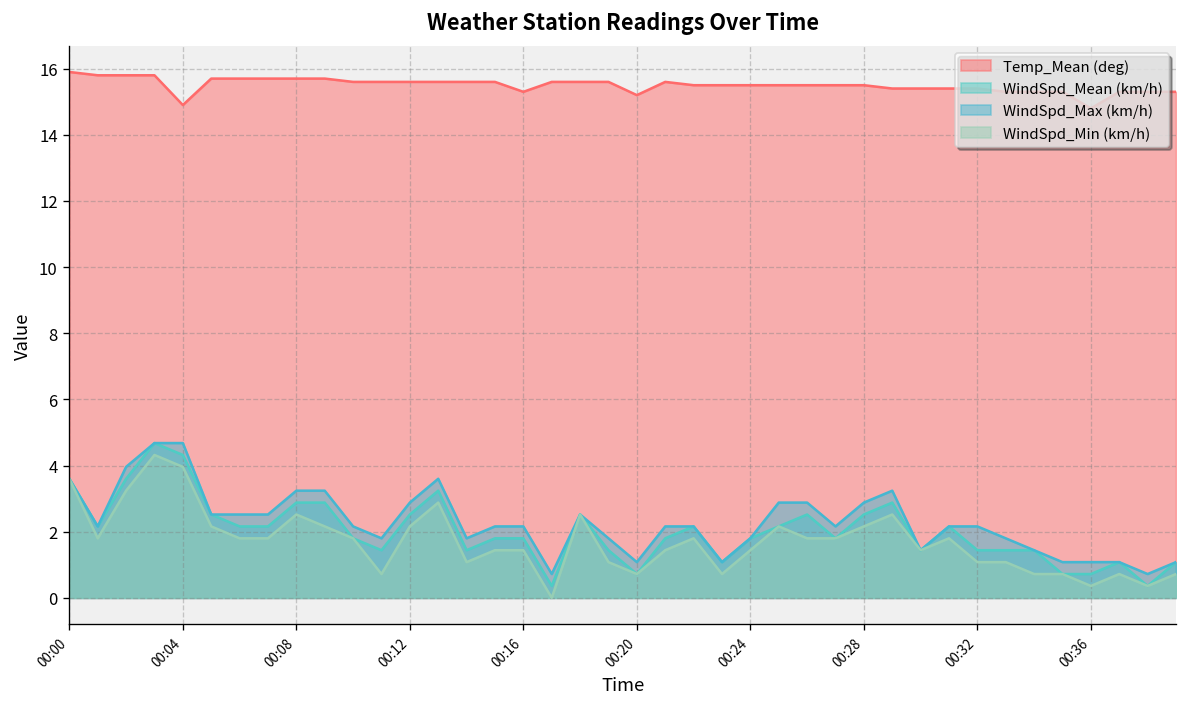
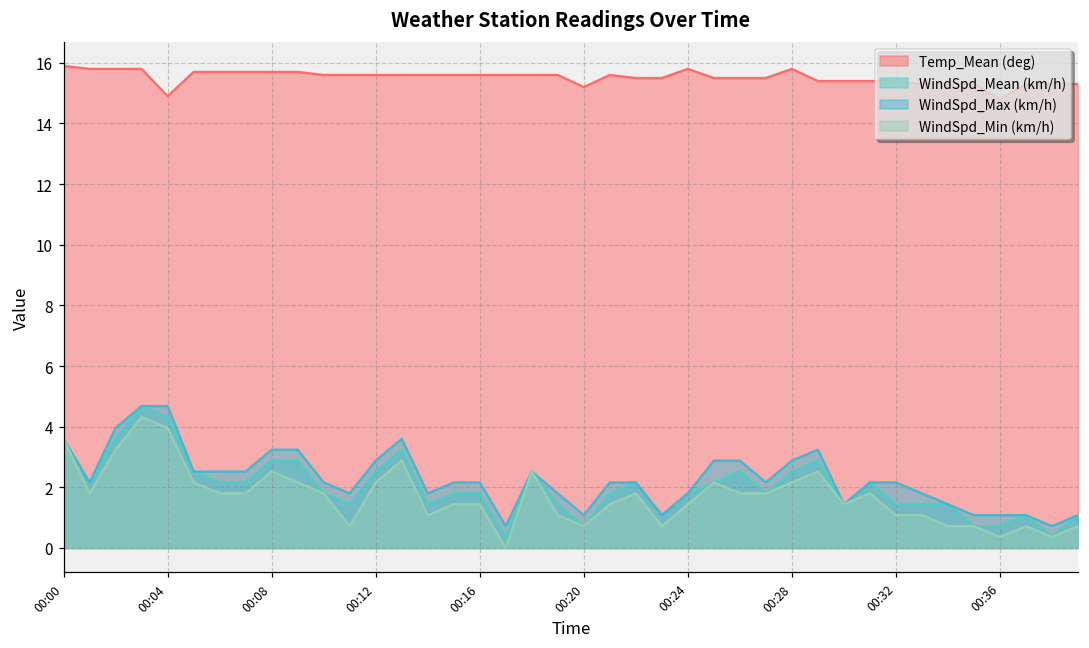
Temp_Mean (deg), 00:16: 15.3 -> 15.6
Temp_Mean (deg), 00:24: 15.5 -> 15.8
Temp_Mean (deg), 00:28: 15.5 -> 15.8
